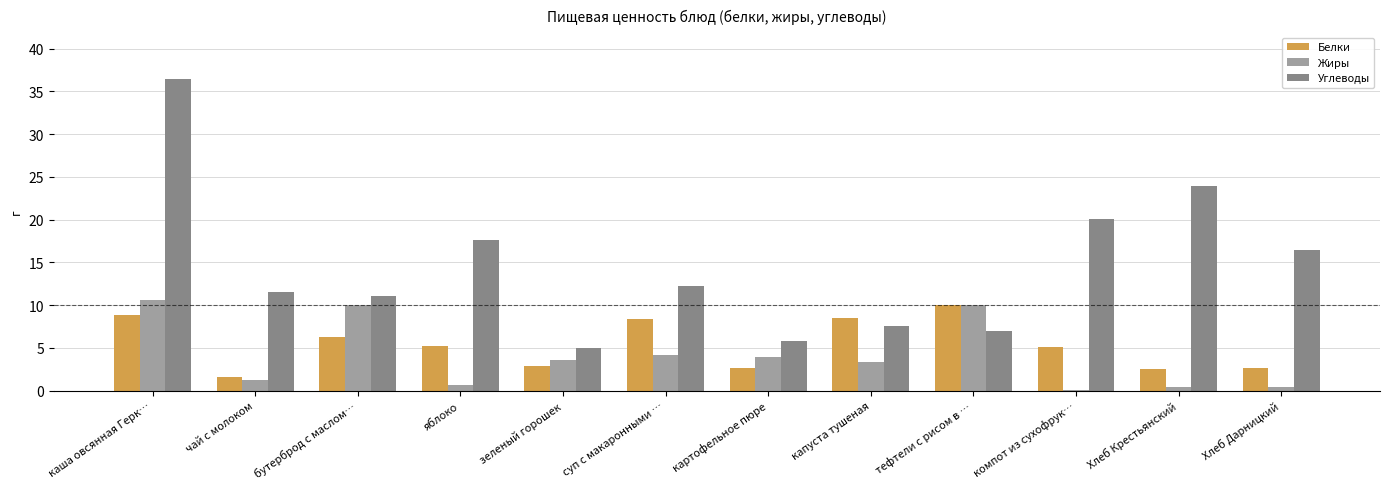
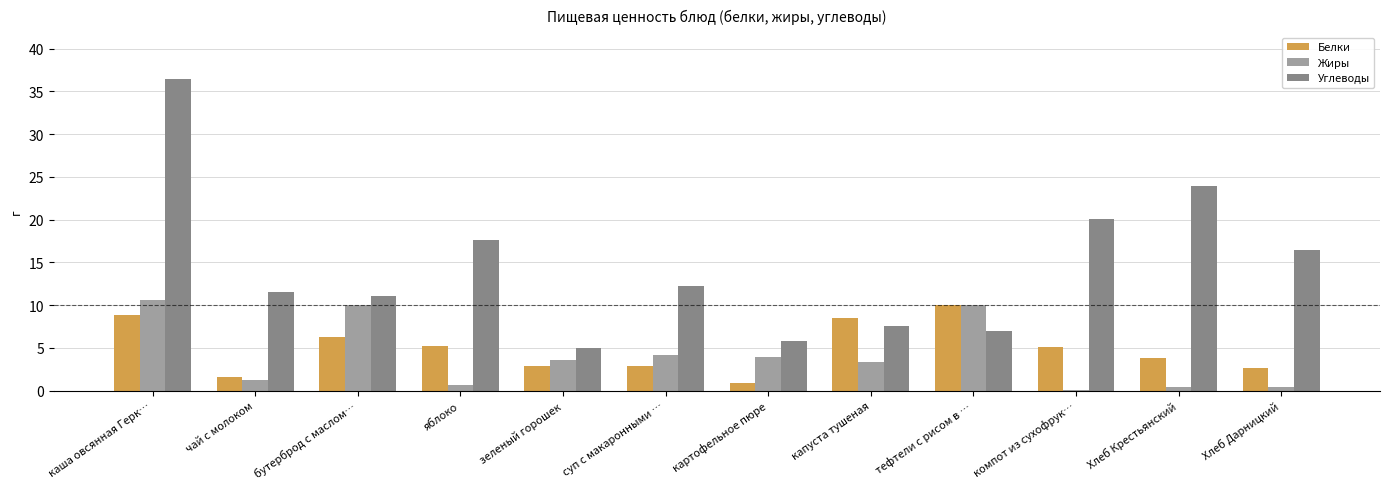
Белки, суп с макаронными …: 8 -> 3
Белки, картофельное пюре: 3 -> 1
Белки, Хлеб Крестьянский: 3 -> 4
